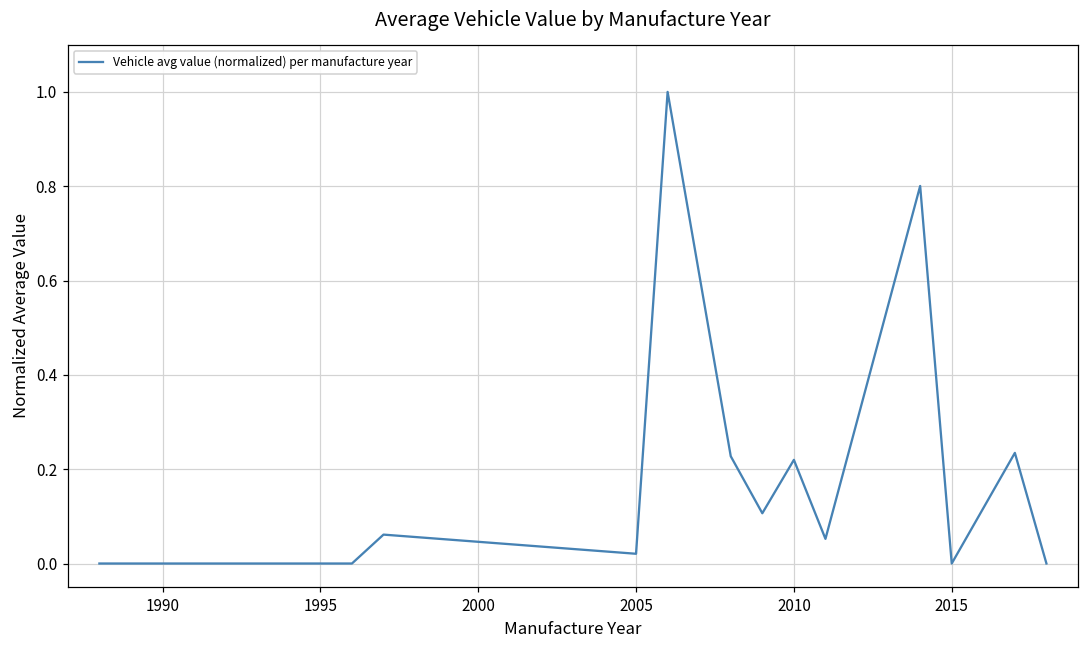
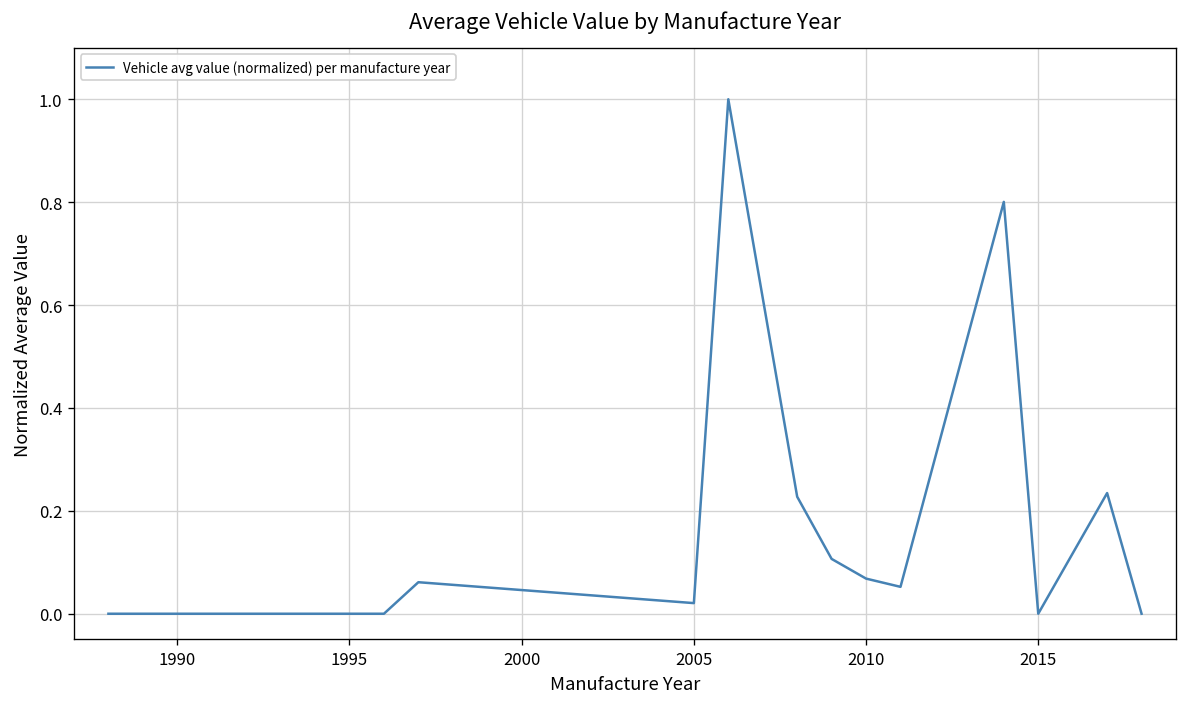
2010: 0.22 -> 0.07
